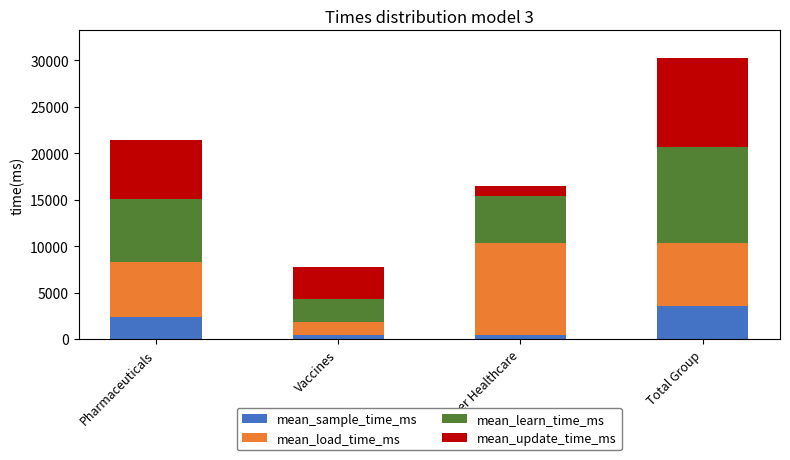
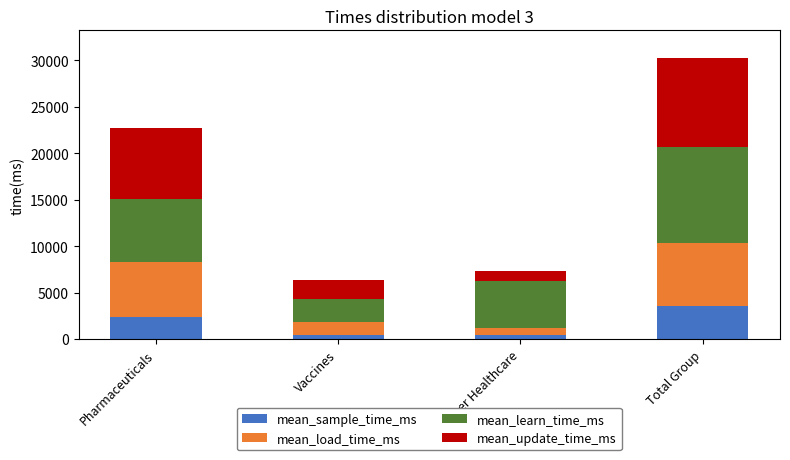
mean_update_time_ms, Pharmaceuticals: 6000 -> 8000
mean_update_time_ms, Vaccines: 3000 -> 2000
mean_load_time_ms, Consumer Healthcare: 10000 -> 1000
